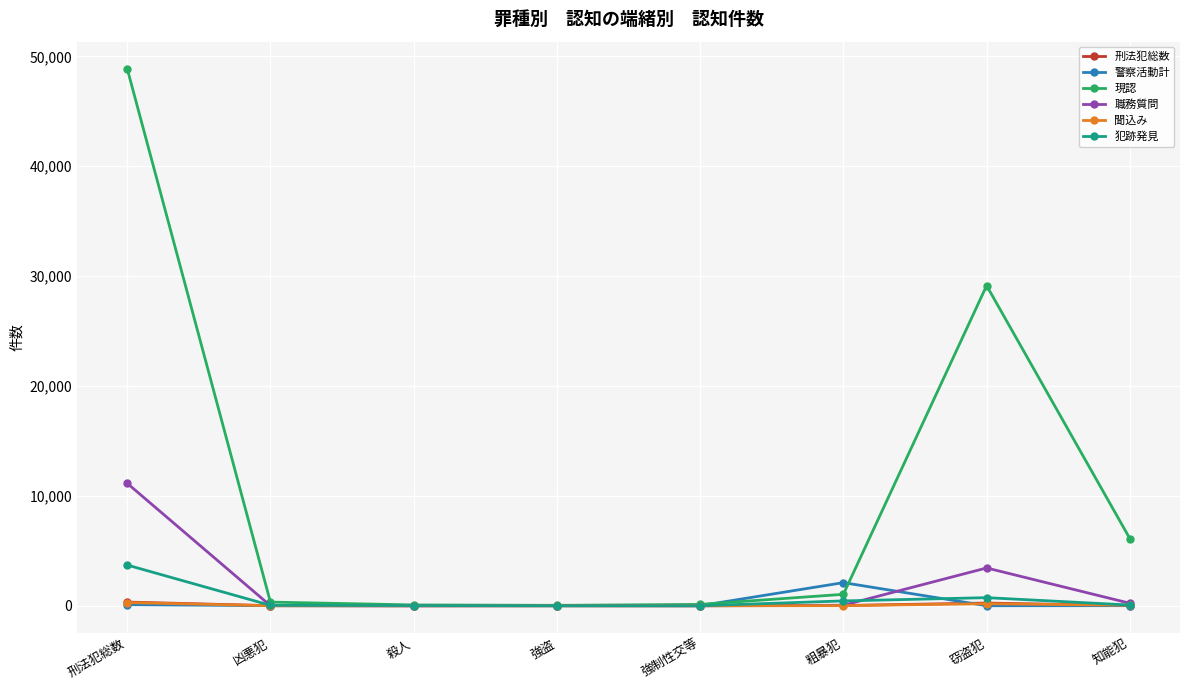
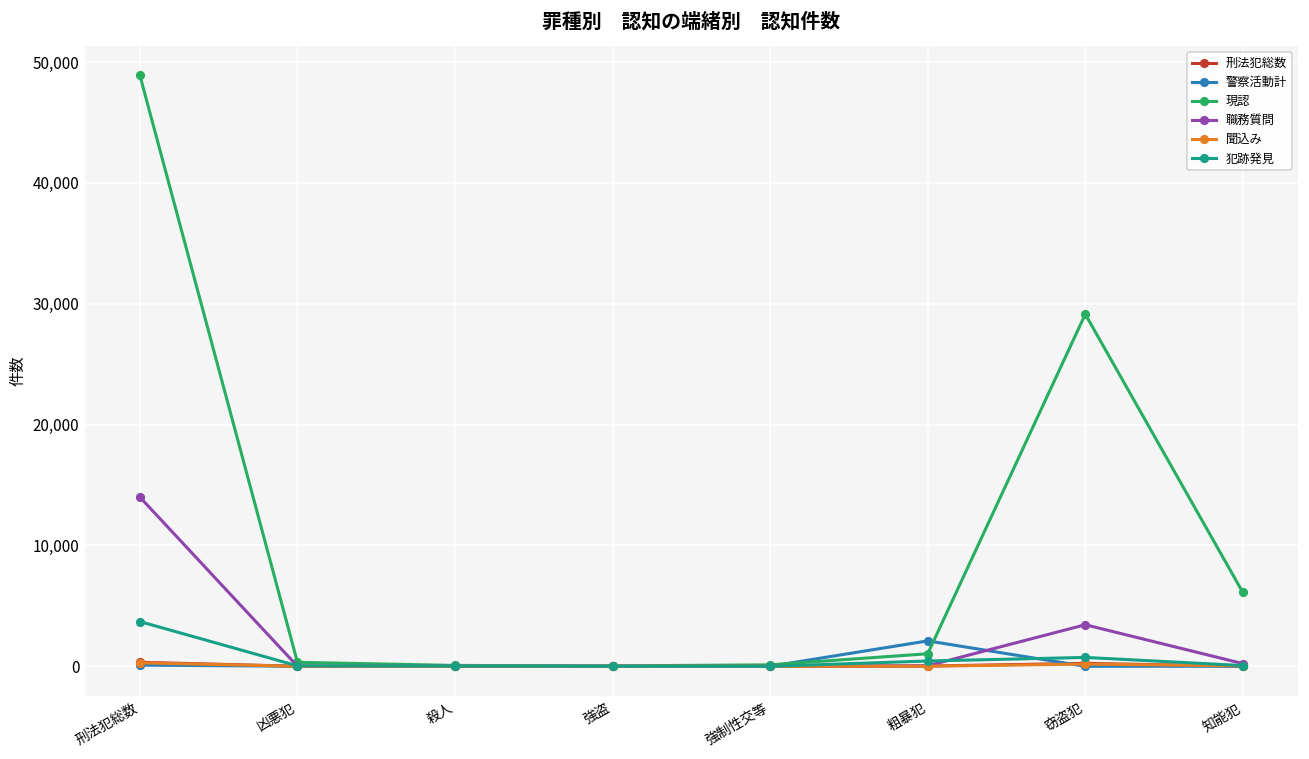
職務質問, 刑法犯総数: 11,100 -> 14,000
